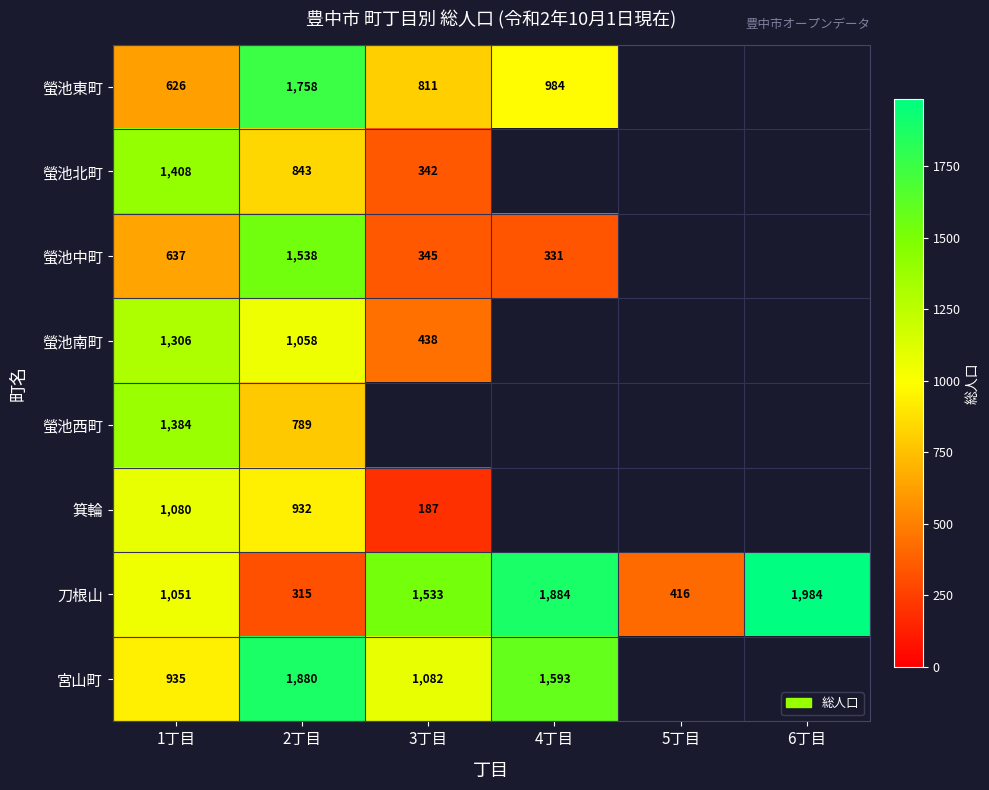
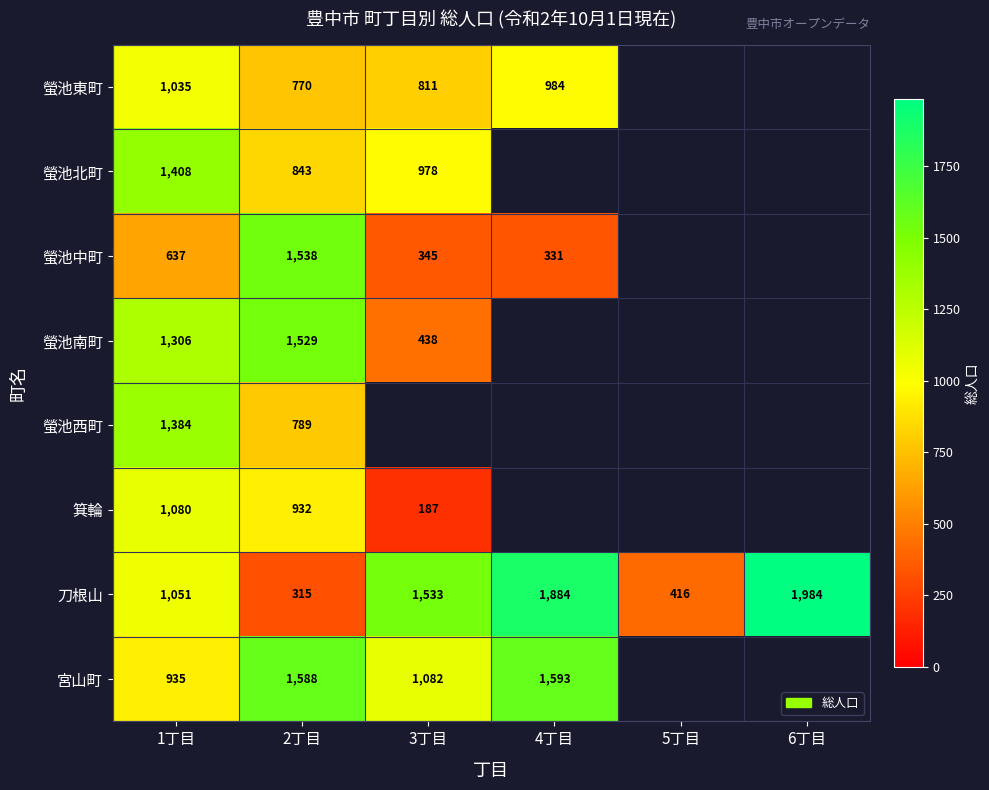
螢池東町, 1丁目: 626 -> 1,035
螢池東町, 2丁目: 1,758 -> 770
螢池北町, 3丁目: 342 -> 978
螢池南町, 2丁目: 1,058 -> 1,529
宮山町, 2丁目: 1,880 -> 1,588
